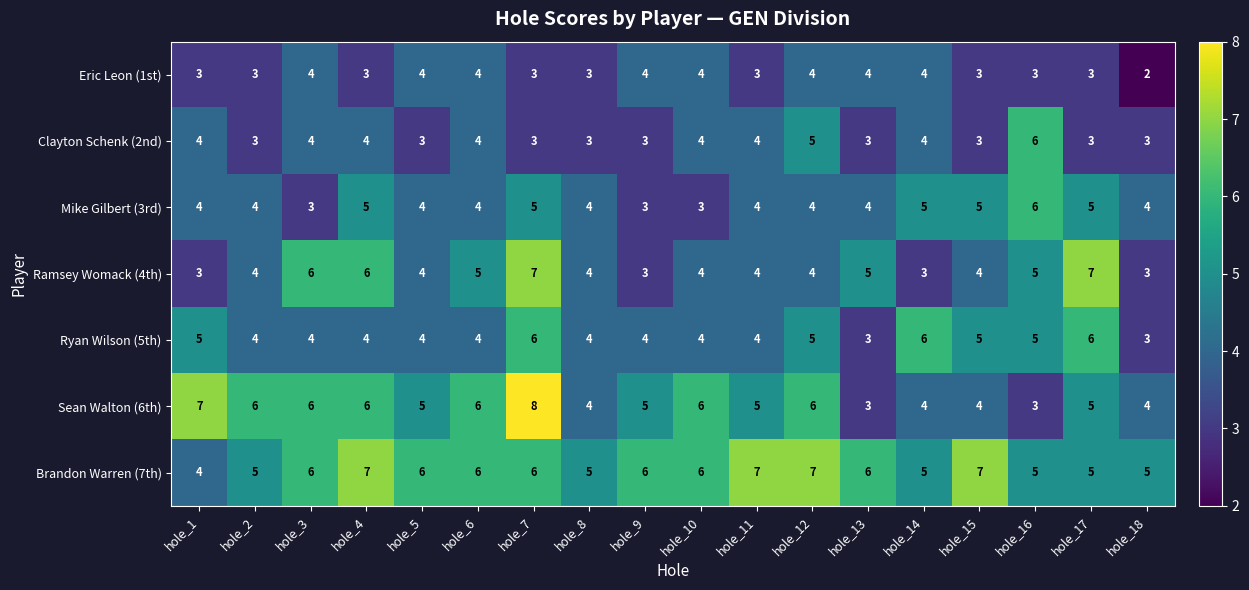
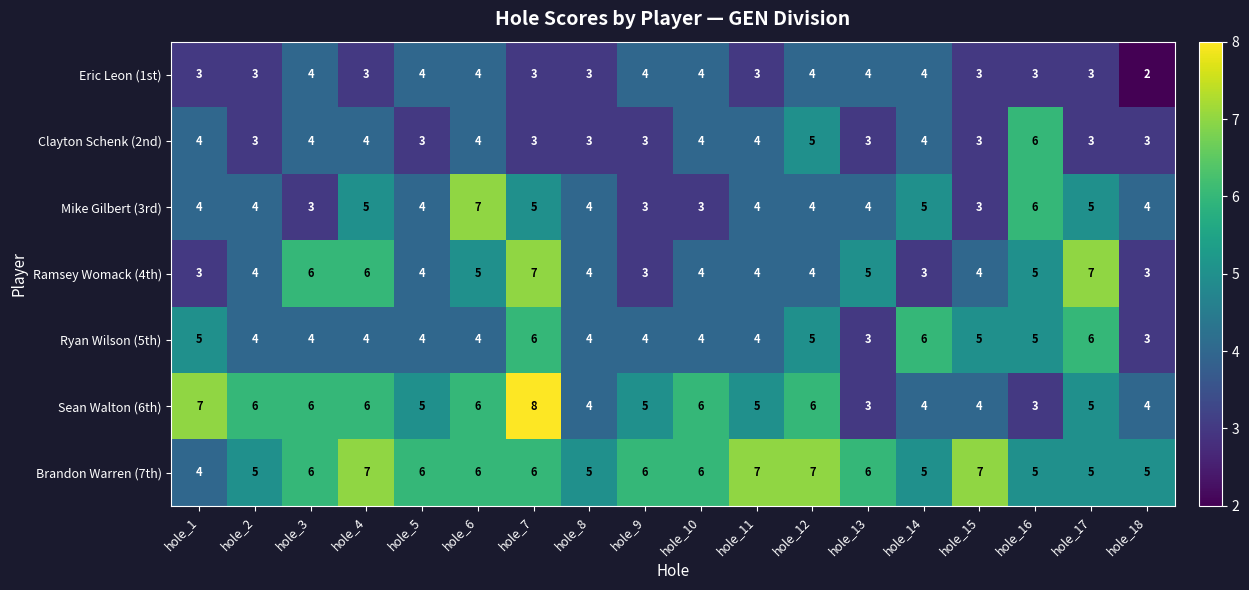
Mike Gilbert (3rd), hole_6: 4 -> 7
Mike Gilbert (3rd), hole_15: 5 -> 3
